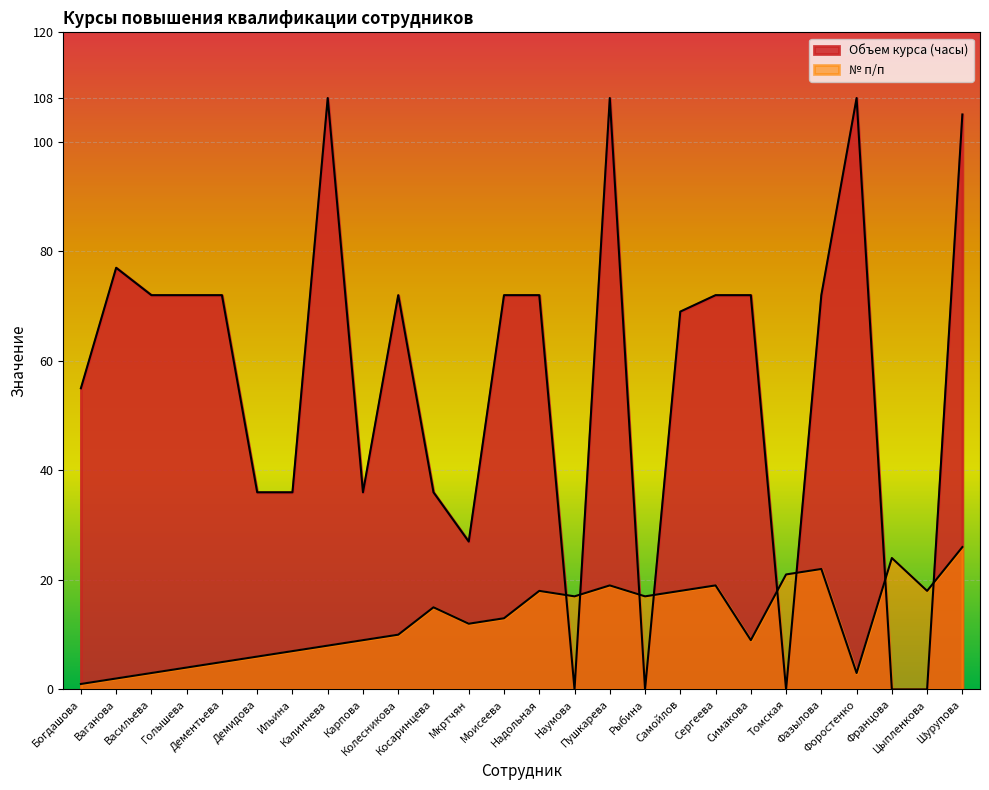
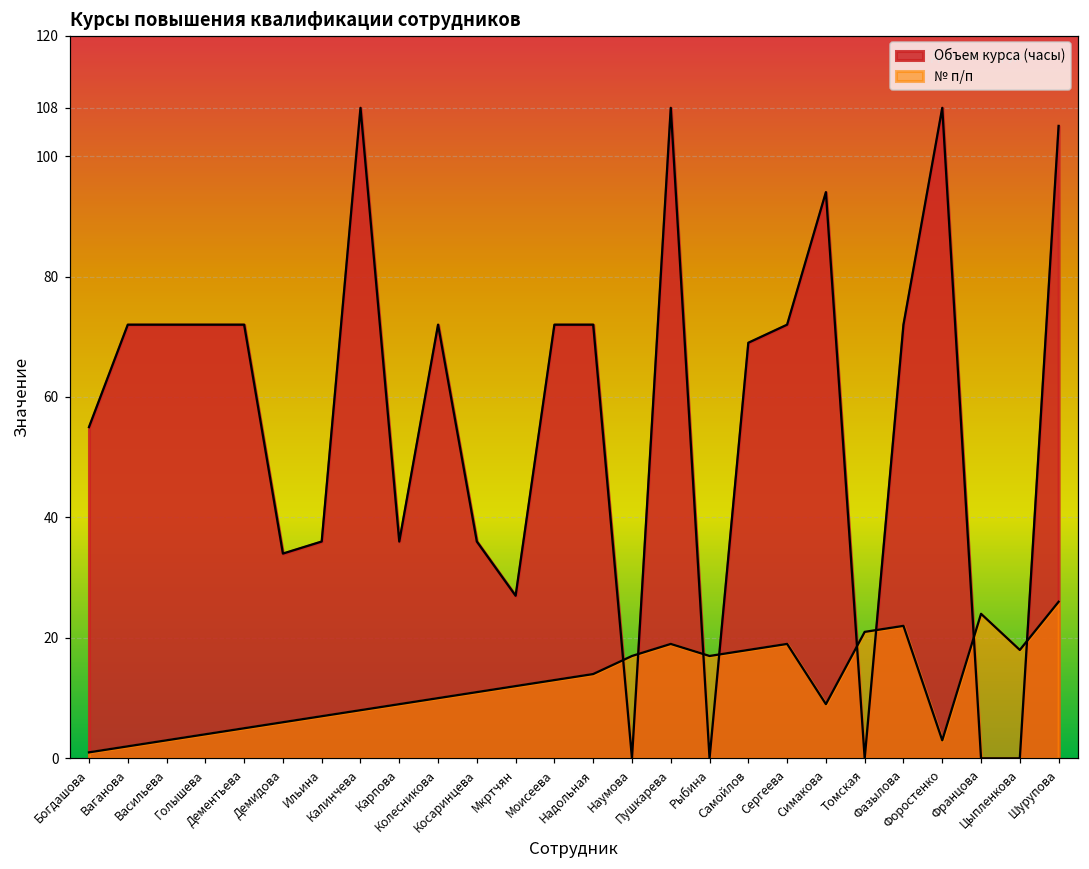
Объем курса (часы), Ваганова: 77 -> 72
Объем курса (часы), Демидова: 36 -> 34
№ п/п, Косаринцева: 15 -> 11
№ п/п, Надольная: 18 -> 14
Объем курса (часы), Симакова: 72 -> 94
